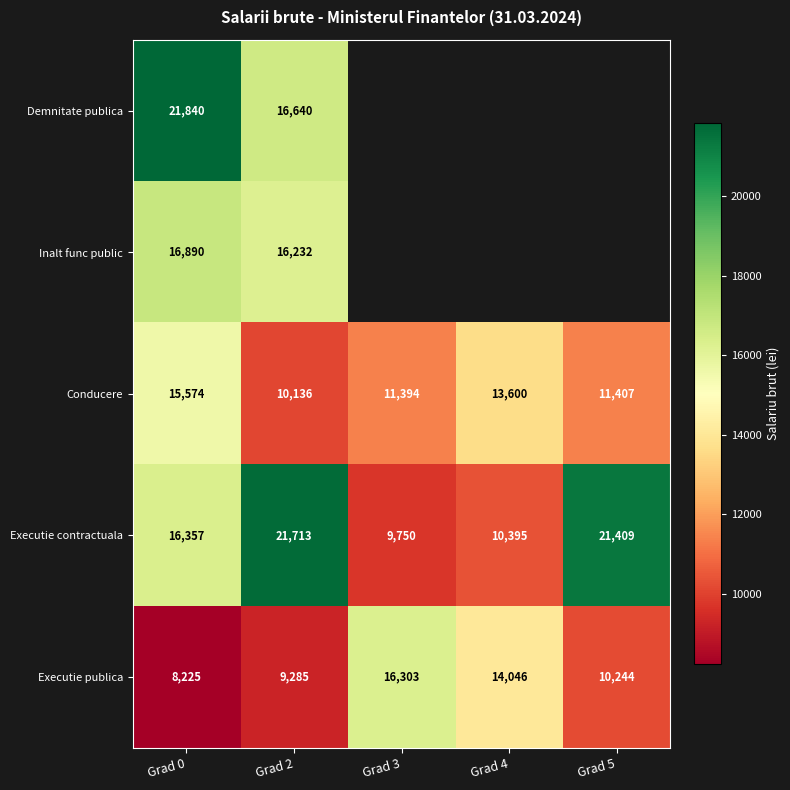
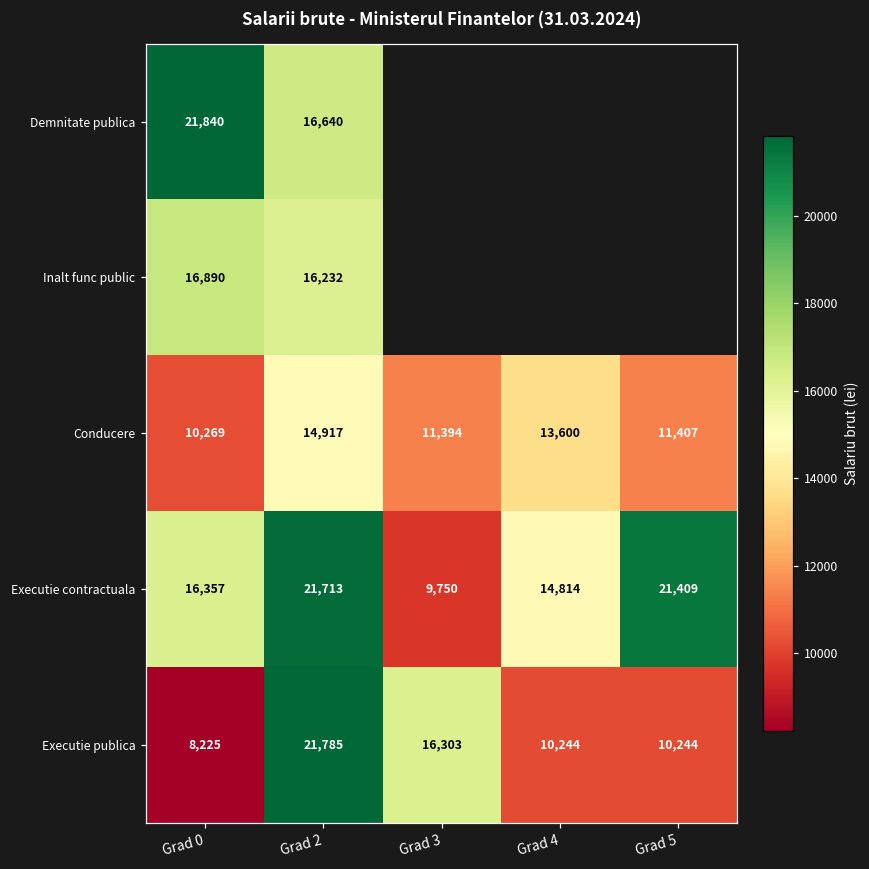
Conducere, Grad 0: 15,574 -> 10,269
Conducere, Grad 2: 10,136 -> 14,917
Executie contractuala, Grad 4: 10,395 -> 14,814
Executie publica, Grad 2: 9,285 -> 21,785
Executie publica, Grad 4: 14,046 -> 10,244
